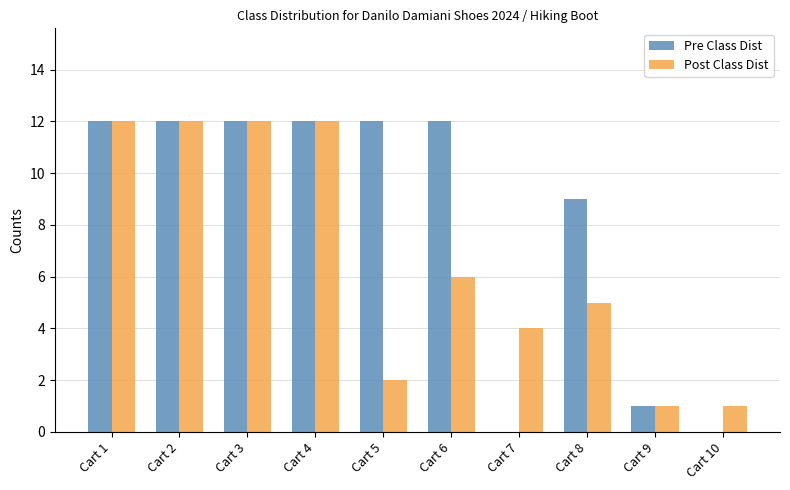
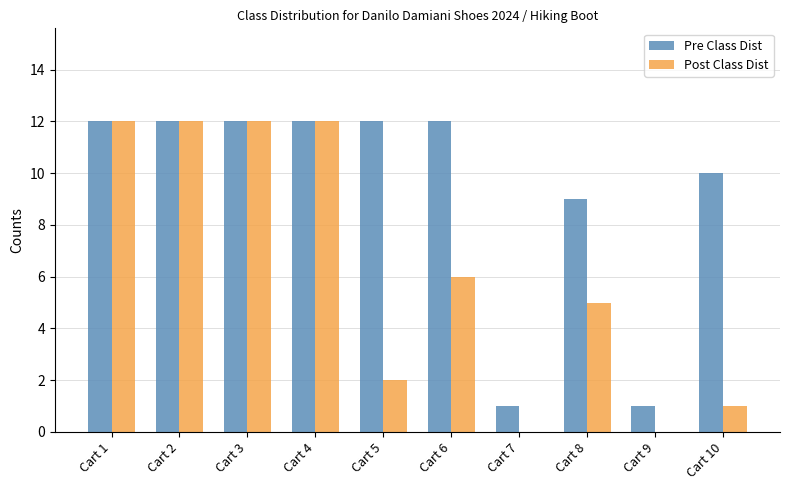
Pre Class Dist, Cart 7: 0 -> 1
Post Class Dist, Cart 7: 4 -> 0
Post Class Dist, Cart 9: 1 -> 0
Pre Class Dist, Cart 10: 0 -> 10
